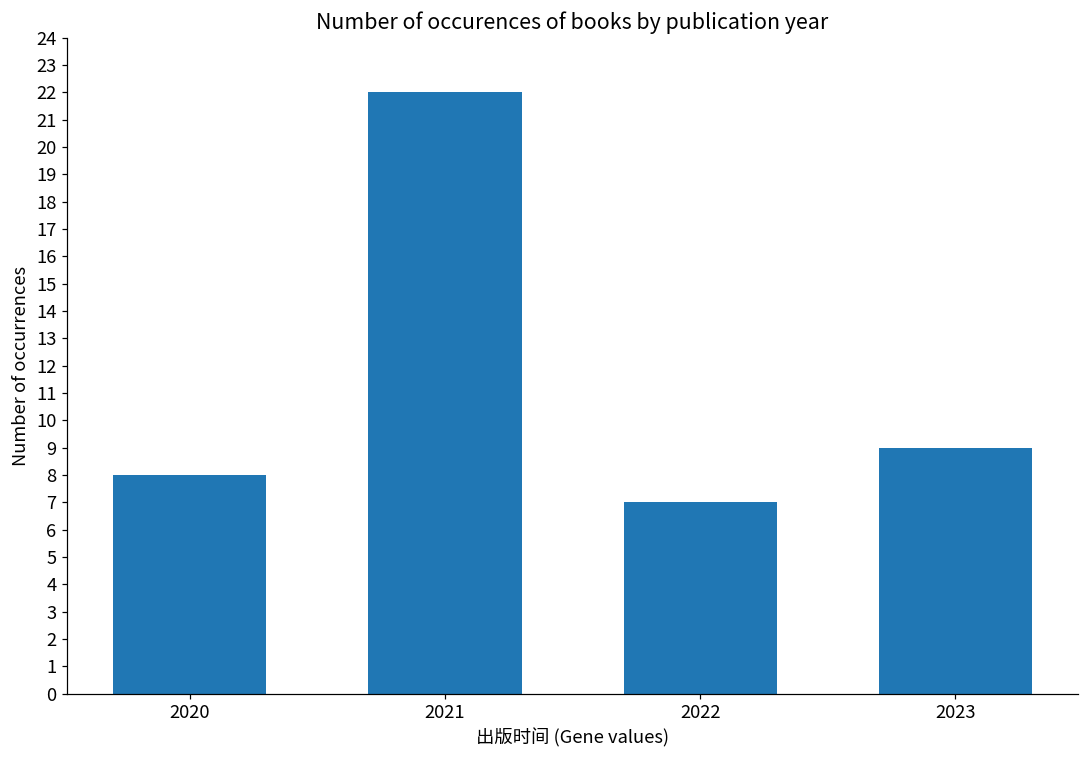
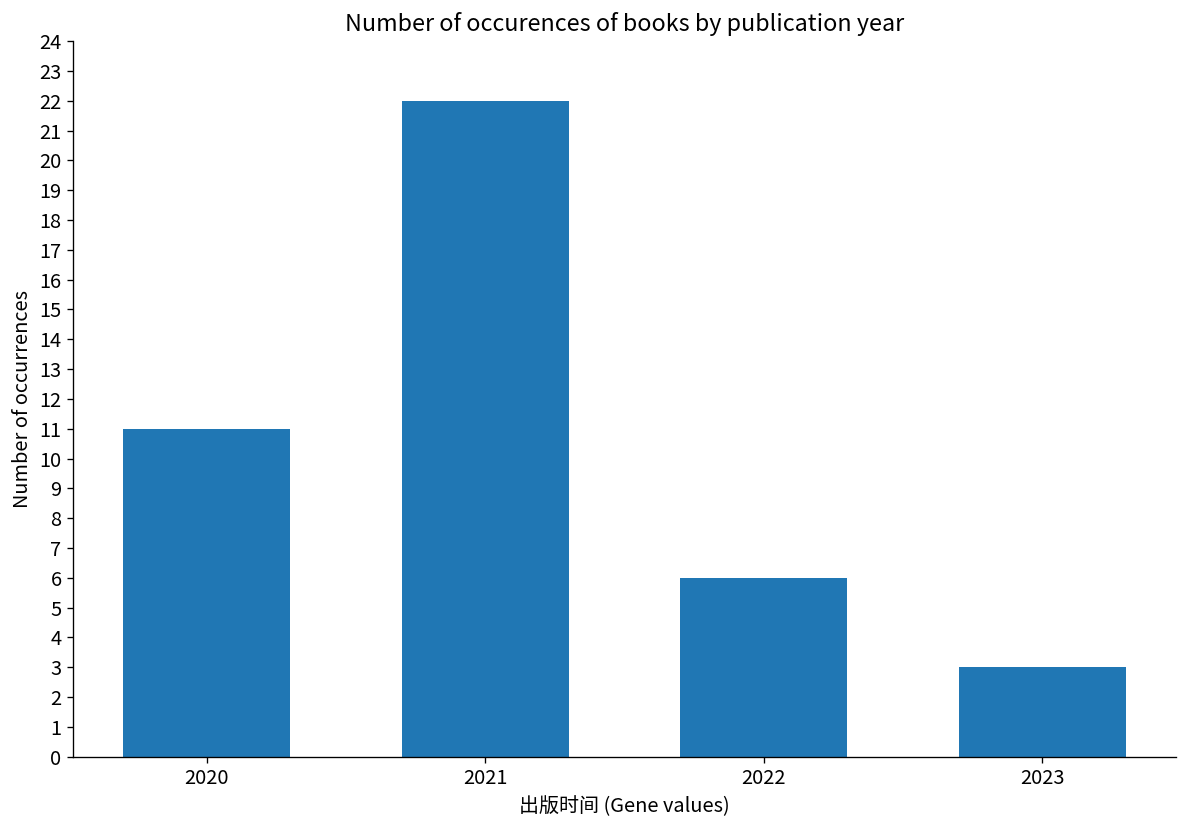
2020: 8 -> 11
2022: 7 -> 6
2023: 9 -> 3
